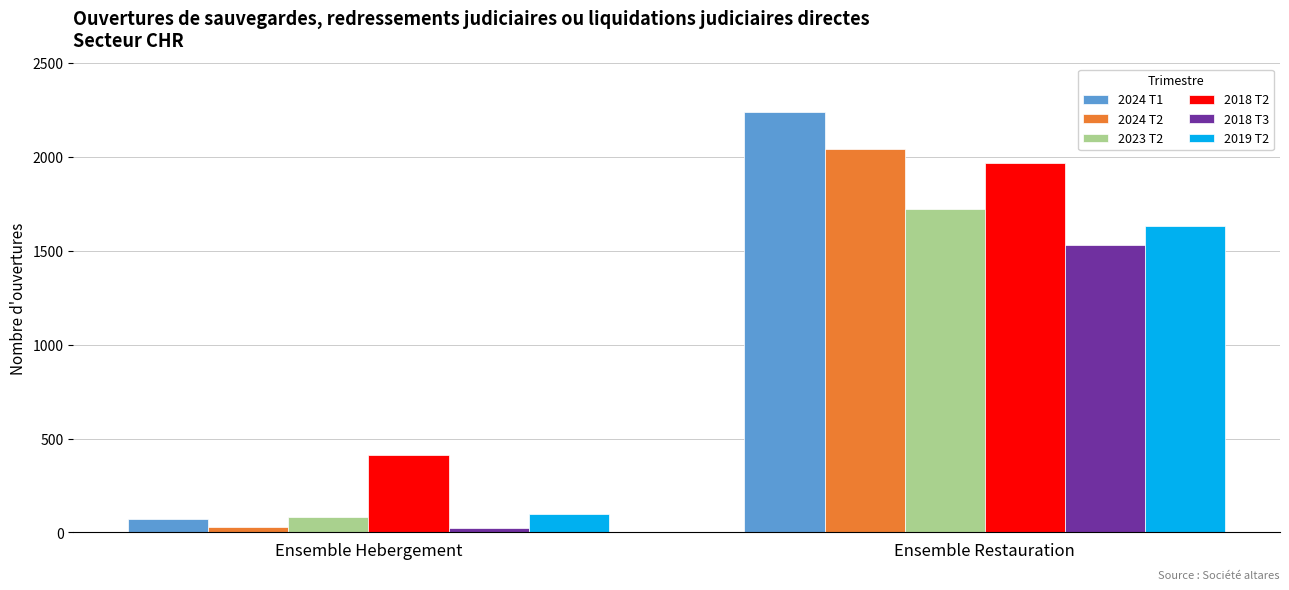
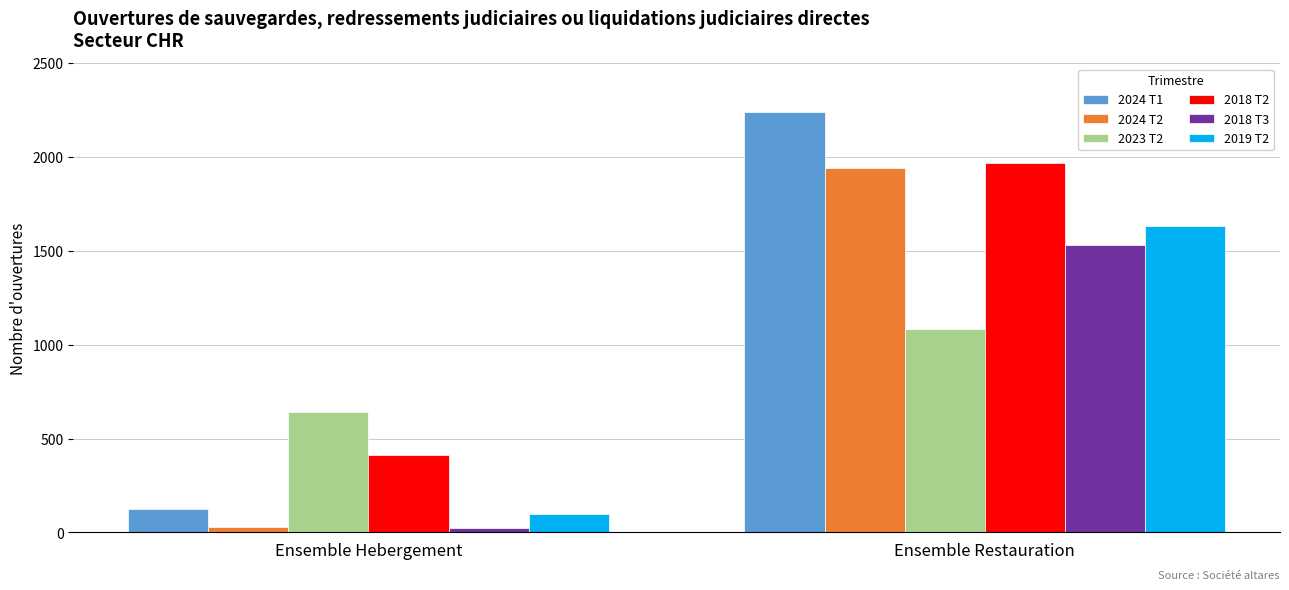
2024 T1, Ensemble Hebergement: 70 -> 120
2023 T2, Ensemble Hebergement: 80 -> 640
2024 T2, Ensemble Restauration: 2050 -> 1940
2023 T2, Ensemble Restauration: 1720 -> 1080
